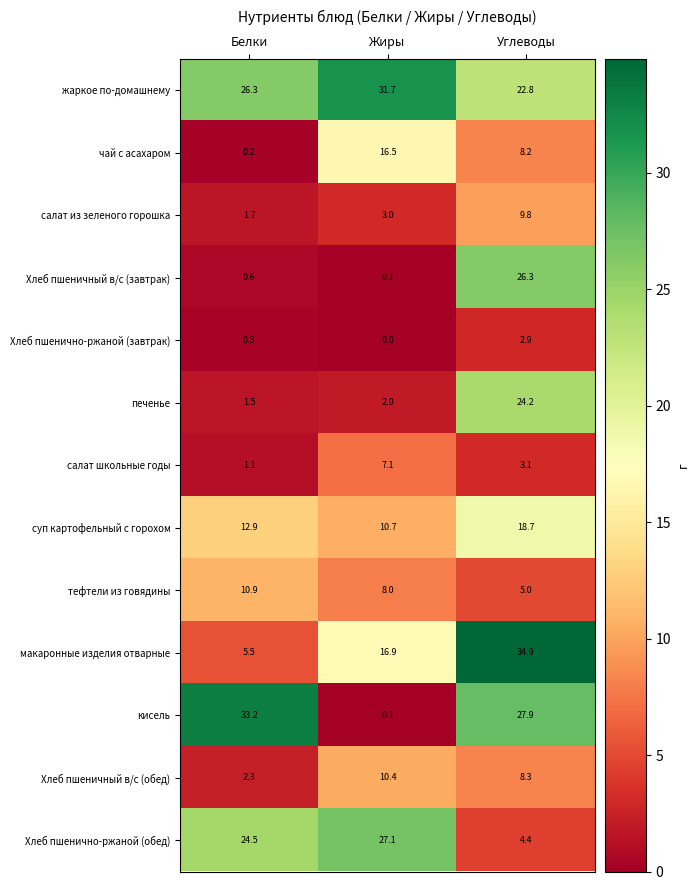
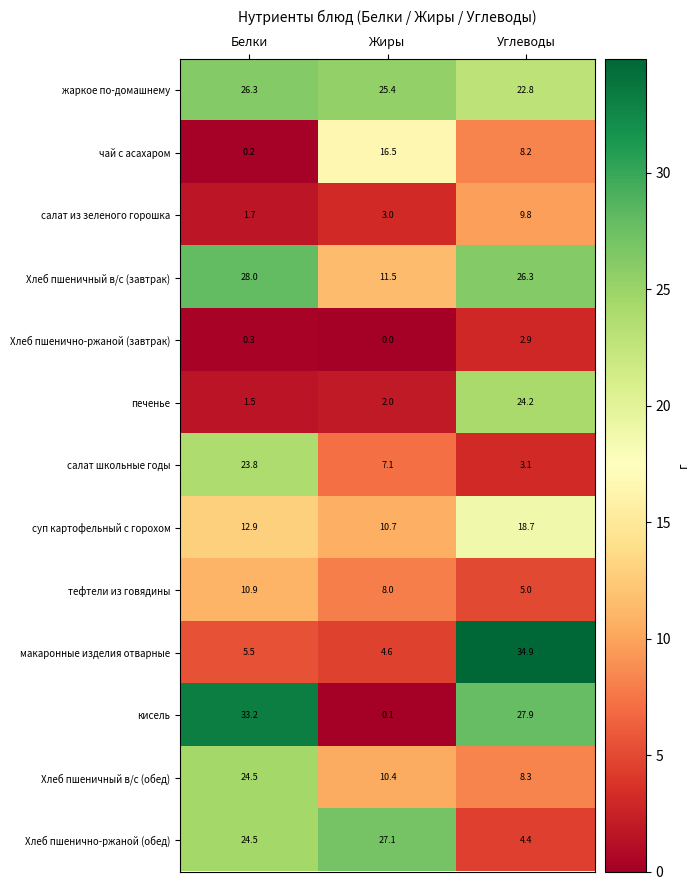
жаркое по-домашнему, Жиры: 31.7 -> 25.4
Хлеб пшеничный в/с (завтрак), Белки: 0.6 -> 28.0
Хлеб пшеничный в/с (завтрак), Жиры: 0.1 -> 11.5
салат школьные годы, Белки: 1.1 -> 23.8
макаронные изделия отварные, Жиры: 16.9 -> 4.6
Хлеб пшеничный в/с (обед), Белки: 2.3 -> 24.5
